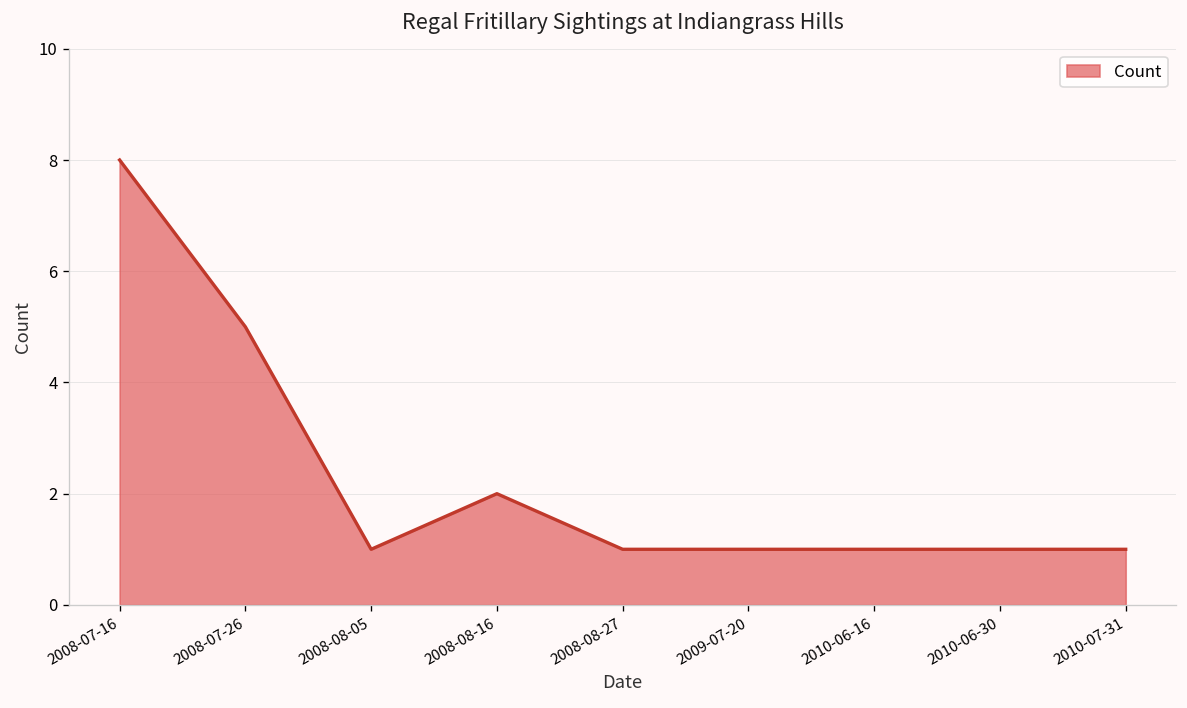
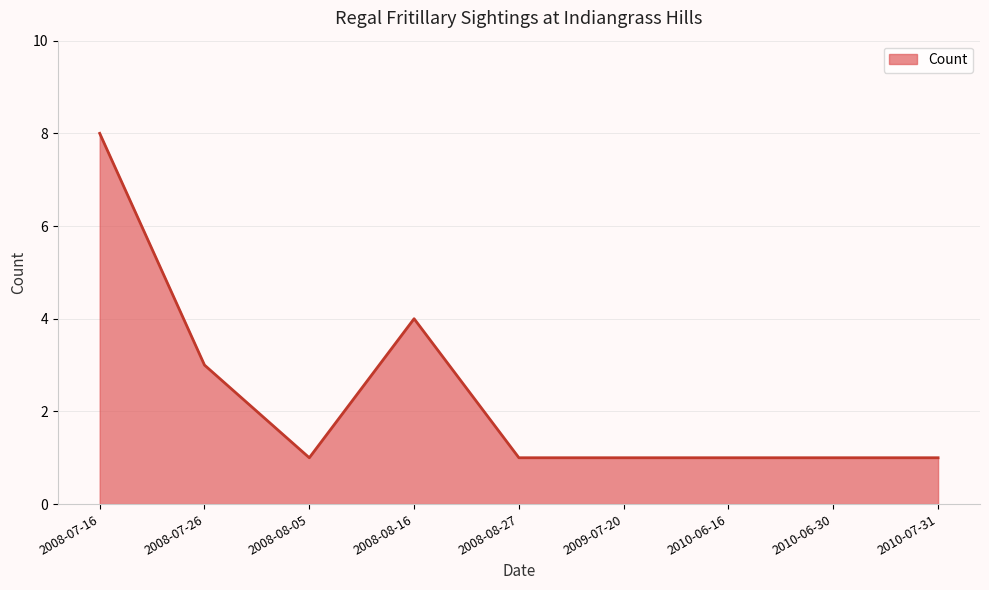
2008-07-26: 5 -> 3
2008-08-16: 2 -> 4
